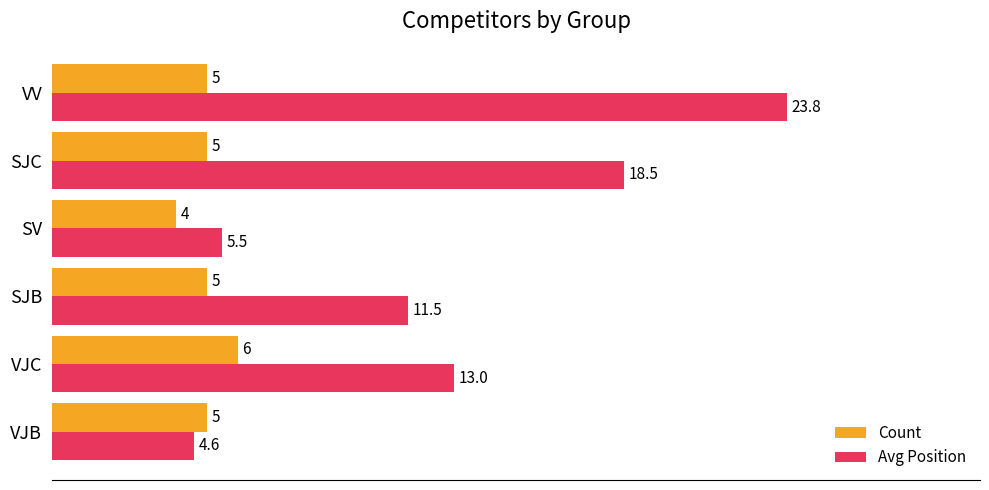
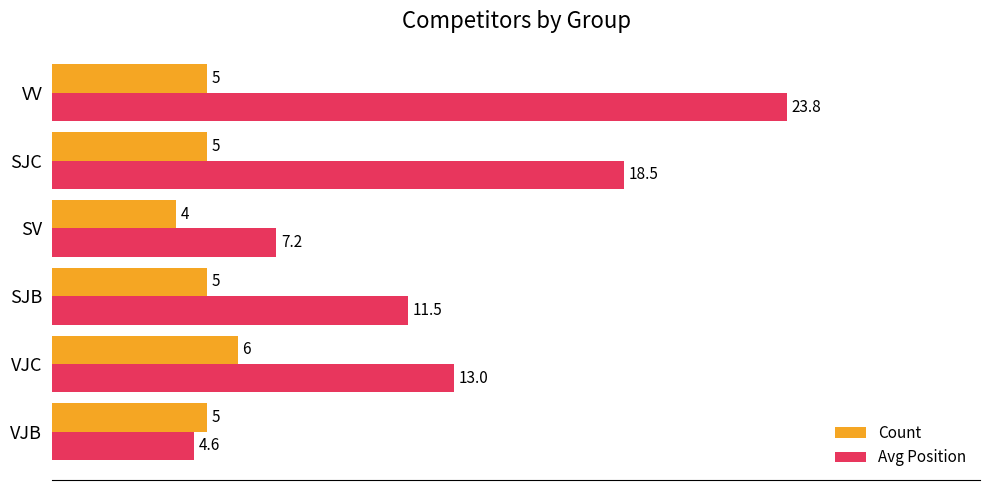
Avg Position, SV: 5.5 -> 7.2
